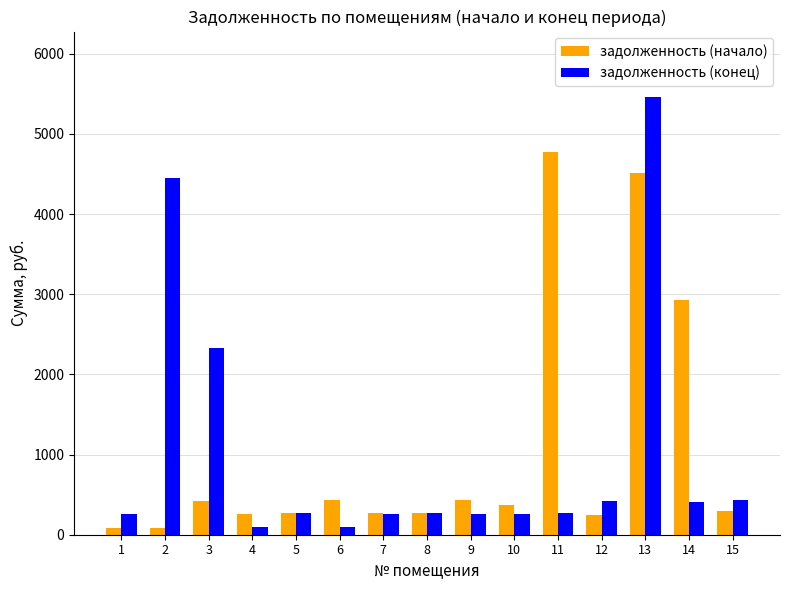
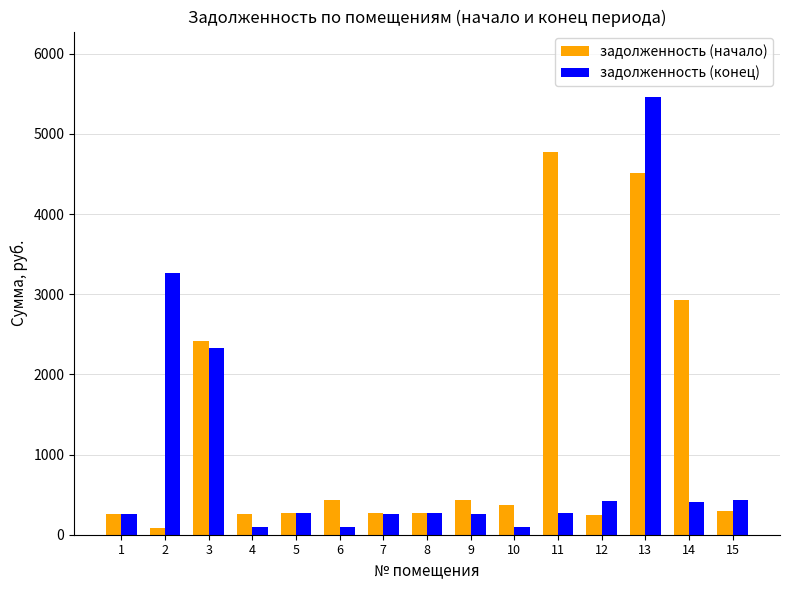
задолженность (начало), 1: 100 -> 300
задолженность (конец), 2: 4500 -> 3300
задолженность (начало), 3: 400 -> 2400
задолженность (конец), 10: 300 -> 100
